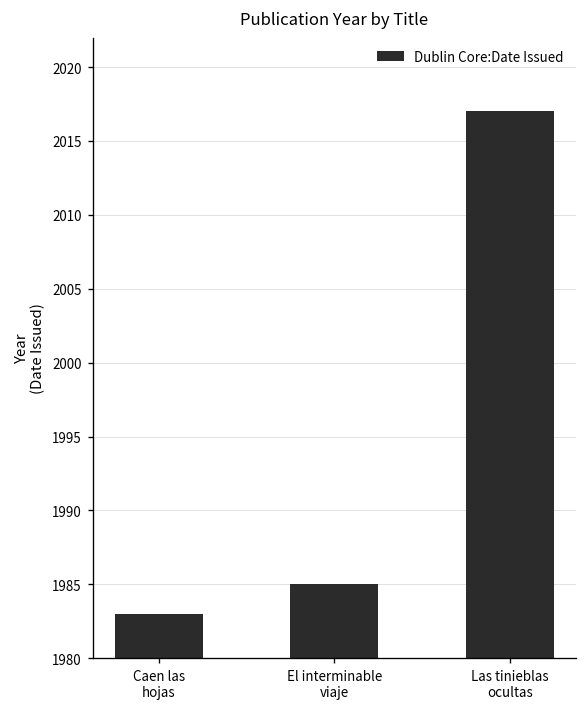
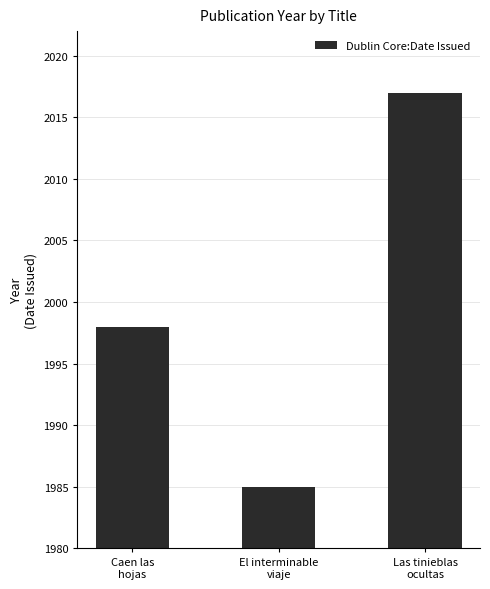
Caen las hojas: 1983 -> 1998
